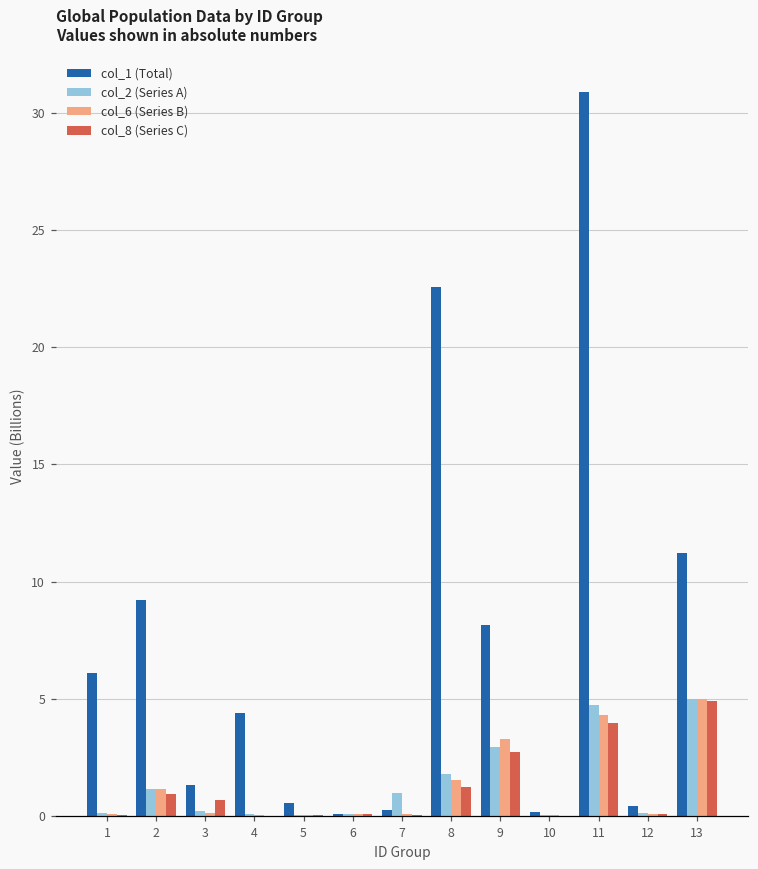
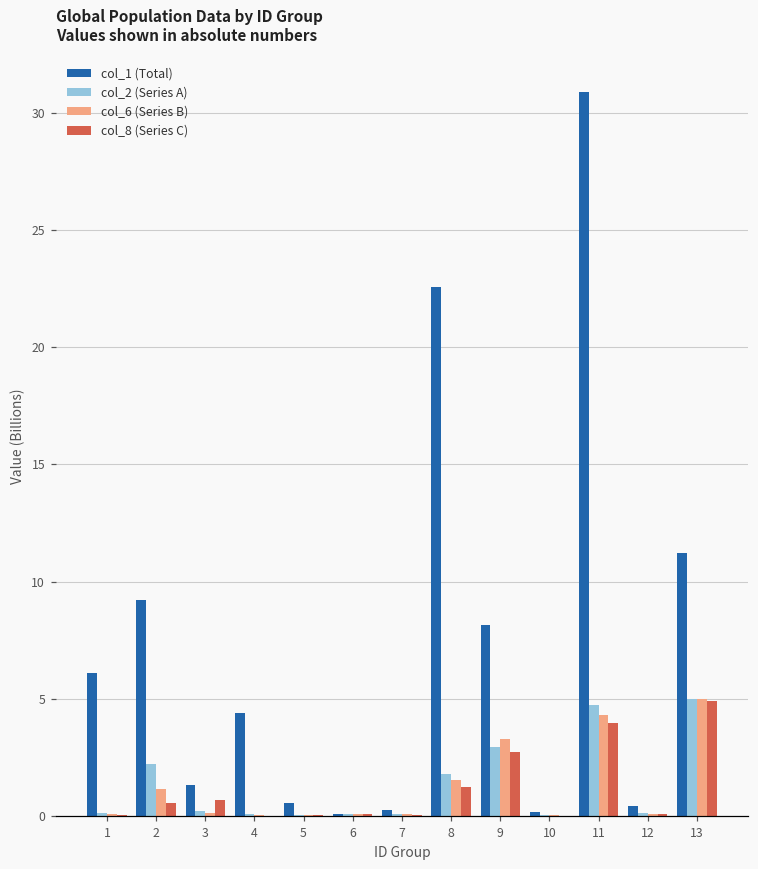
col_2 (Series A), 2: 1.2 -> 2.2
col_8 (Series C), 2: 0.9 -> 0.6
col_2 (Series A), 7: 1.0 -> 0.1
